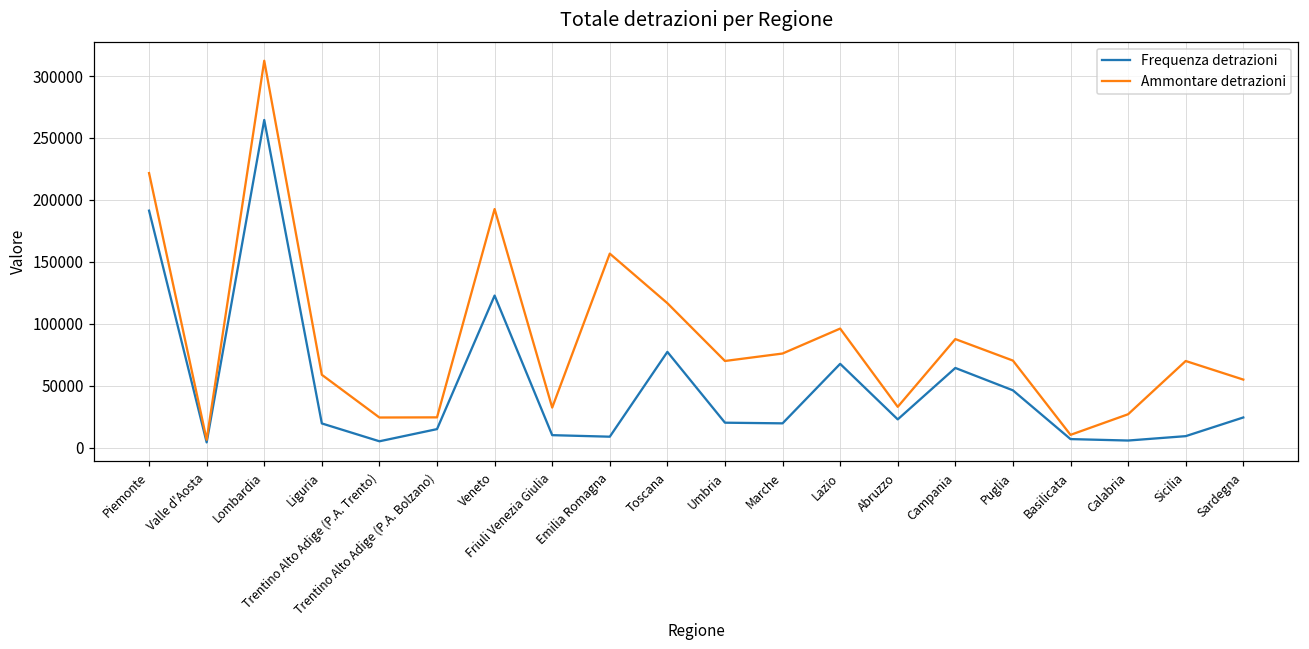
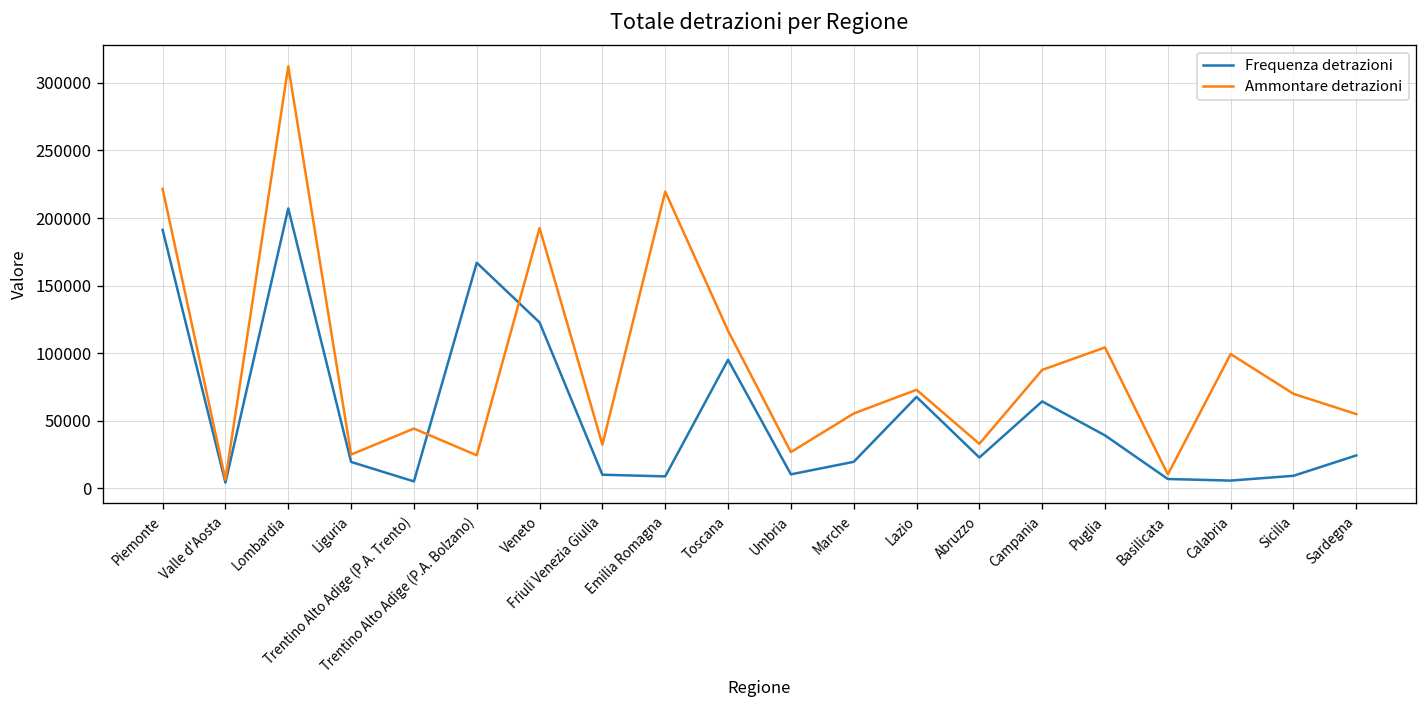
Frequenza detrazioni, Lombardia: 265000 -> 207000
Ammontare detrazioni, Liguria: 59000 -> 25000
Ammontare detrazioni, Trentino Alto Adige (P.A. Trento): 24000 -> 44000
Frequenza detrazioni, Trentino Alto Adige (P.A. Bolzano): 15000 -> 167000
Ammontare detrazioni, Emilia Romagna: 157000 -> 220000
Frequenza detrazioni, Toscana: 77000 -> 95000
Frequenza detrazioni, Umbria: 20000 -> 10000
Ammontare detrazioni, Umbria: 70000 -> 27000
Ammontare detrazioni, Marche: 76000 -> 55000
Ammontare detrazioni, Lazio: 96000 -> 73000
Frequenza detrazioni, Puglia: 46000 -> 39000
Ammontare detrazioni, Puglia: 70000 -> 104000
Ammontare detrazioni, Calabria: 27000 -> 99000
